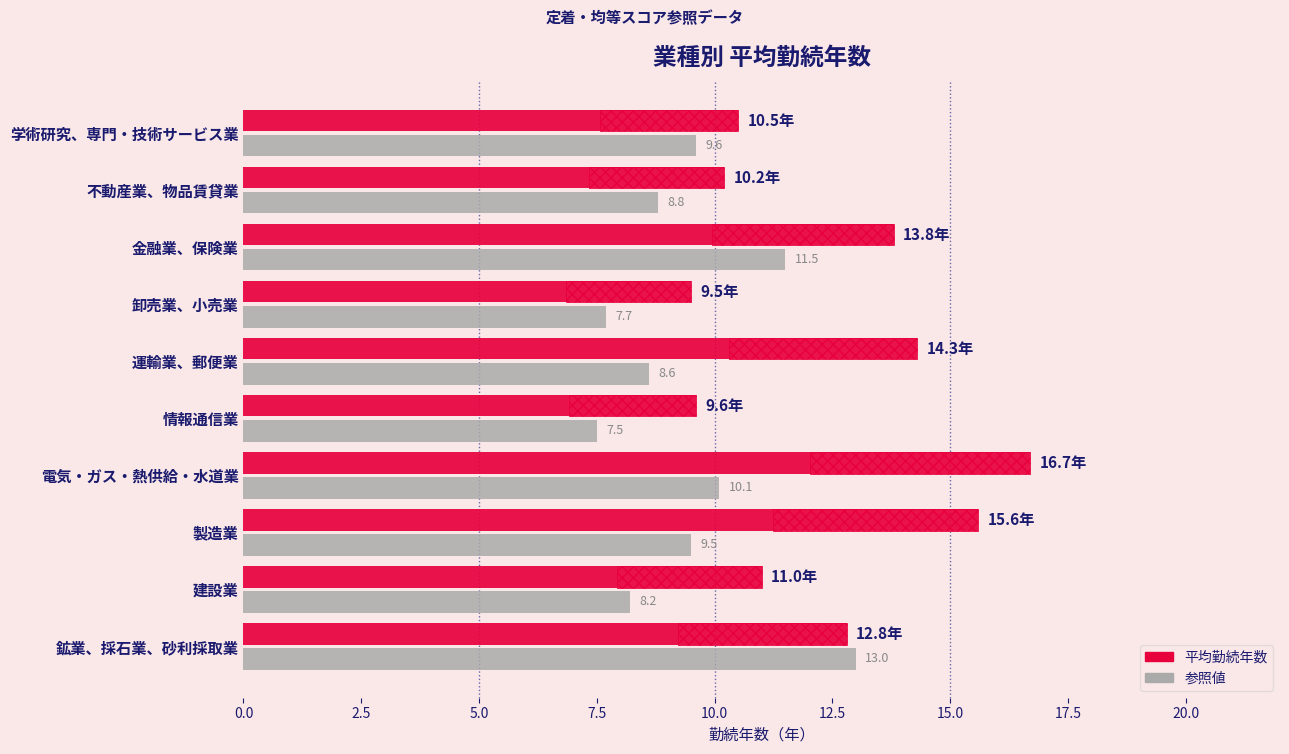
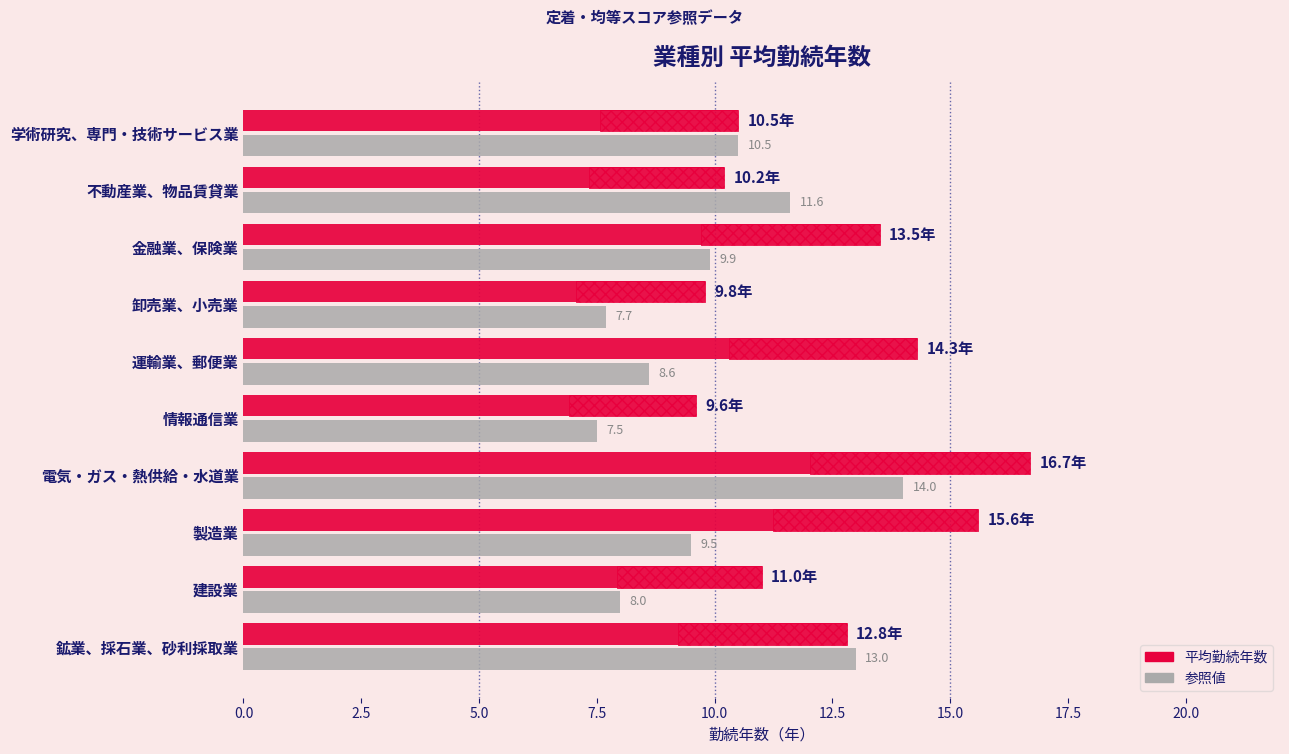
参照値, 学術研究、専門・技術サービス業: 9.6 -> 10.5
参照値, 不動産業、物品賃貸業: 8.8 -> 11.6
平均勤続年数, 金融業、保険業: 13.8年 -> 13.5年
参照値, 金融業、保険業: 11.5 -> 9.9
平均勤続年数, 卸売業、小売業: 9.5年 -> 9.8年
参照値, 電気・ガス・熱供給・水道業: 10.1 -> 14.0
参照値, 建設業: 8.2 -> 8.0
